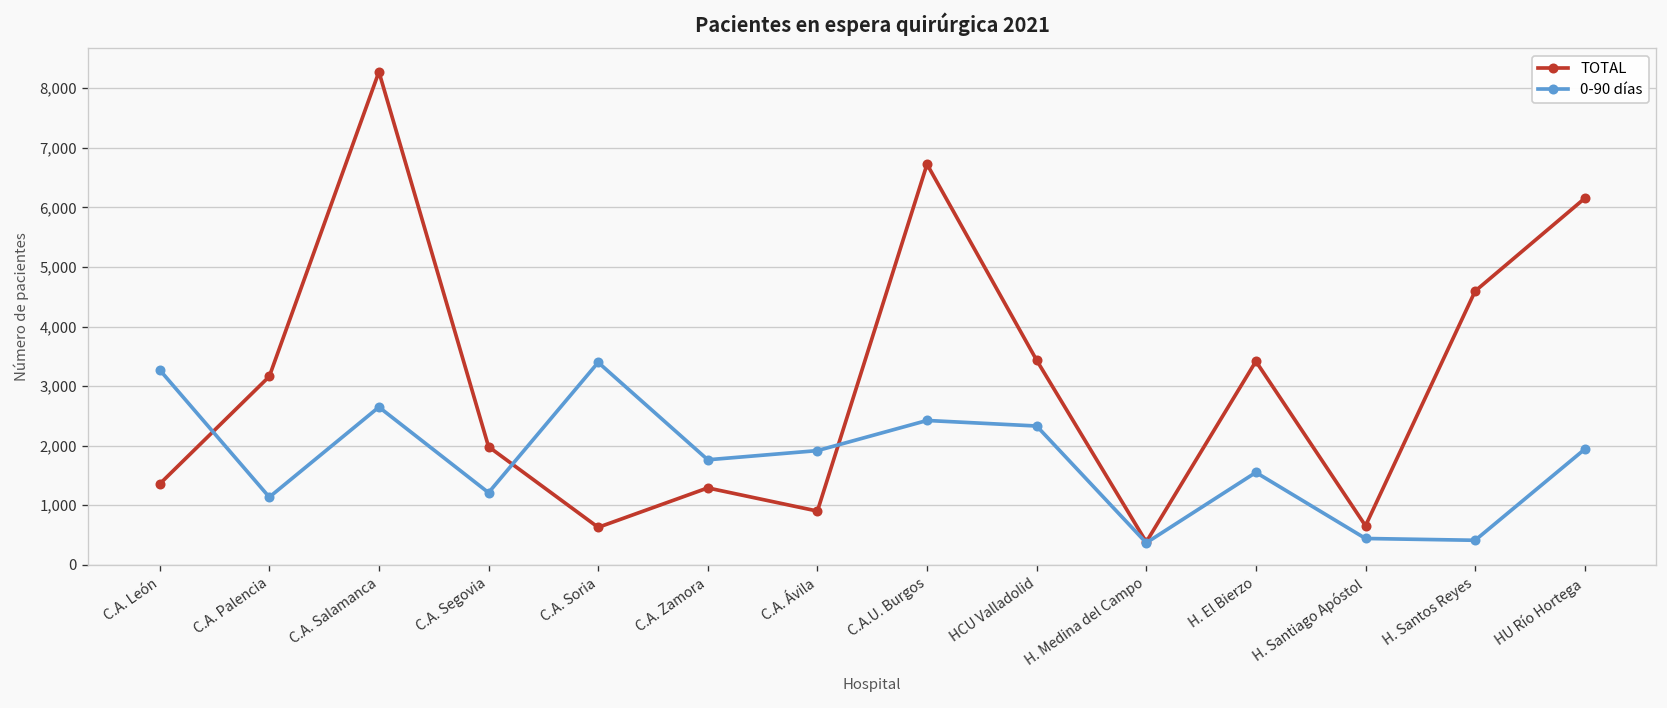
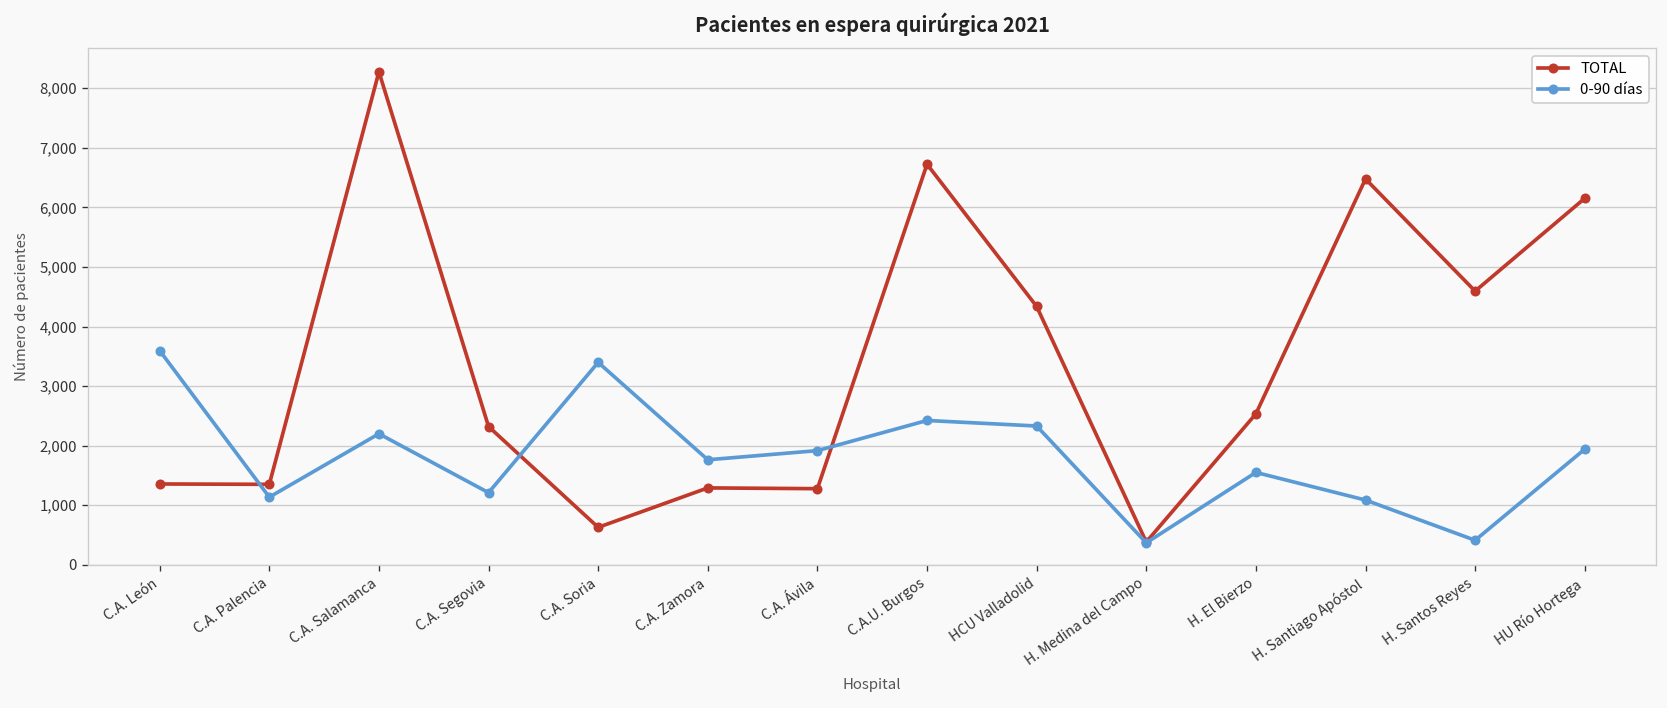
0-90 días, C.A. León: 3,300 -> 3,600
TOTAL, C.A. Palencia: 3,200 -> 1,400
0-90 días, C.A. Salamanca: 2,600 -> 2,200
TOTAL, C.A. Segovia: 2,000 -> 2,300
TOTAL, C.A. Ávila: 900 -> 1,300
TOTAL, HCU Valladolid: 3,400 -> 4,300
TOTAL, H. El Bierzo: 3,400 -> 2,500
TOTAL, H. Santiago Apóstol: 700 -> 6,500
0-90 días, H. Santiago Apóstol: 400 -> 1,100
